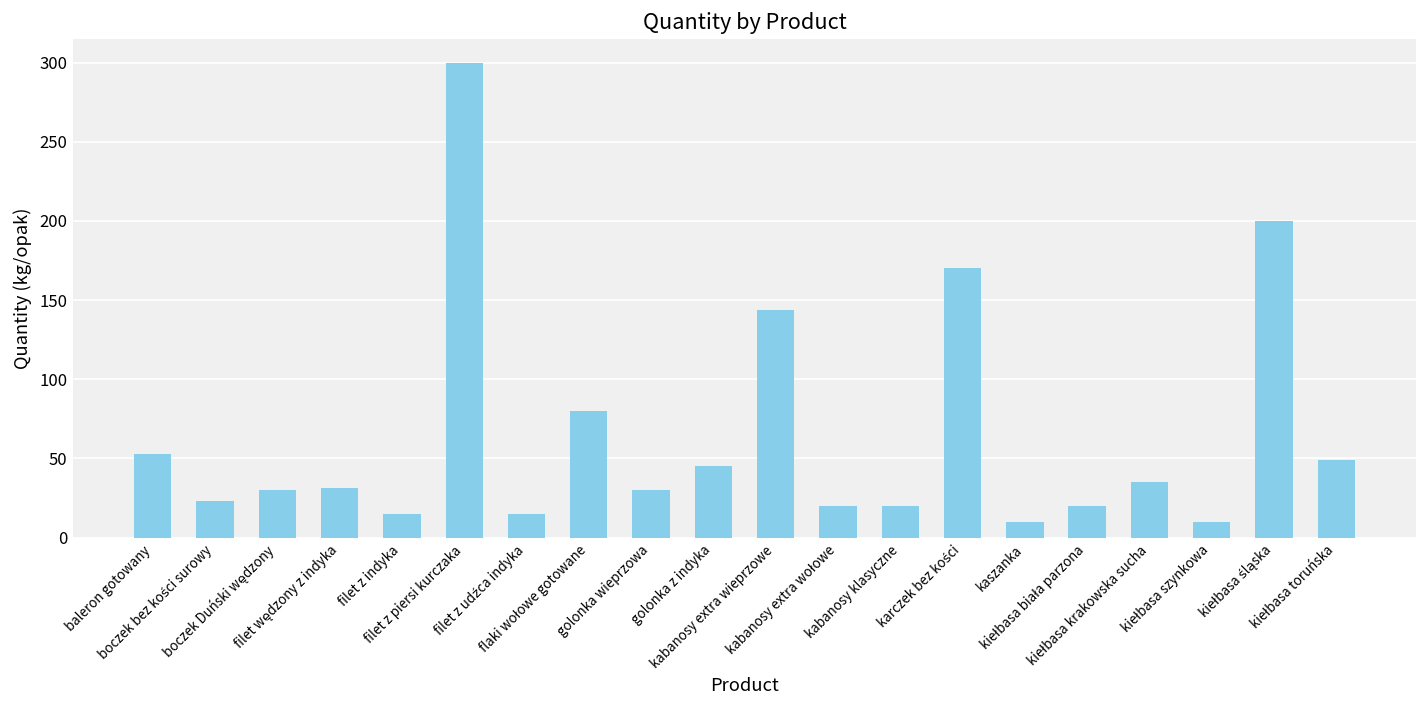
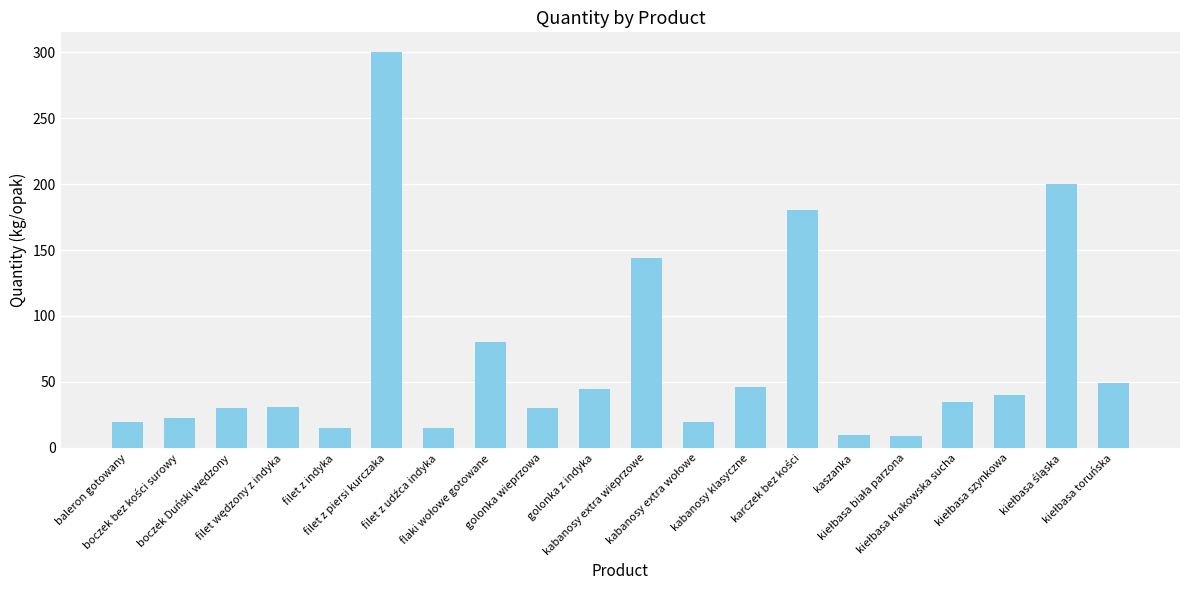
baleron gotowany: 53 -> 20
kabanosy klasyczne: 20 -> 46
karczek bez kości: 170 -> 180
kiełbasa biała parzona: 20 -> 9
kiełbasa szynkowa: 10 -> 40
